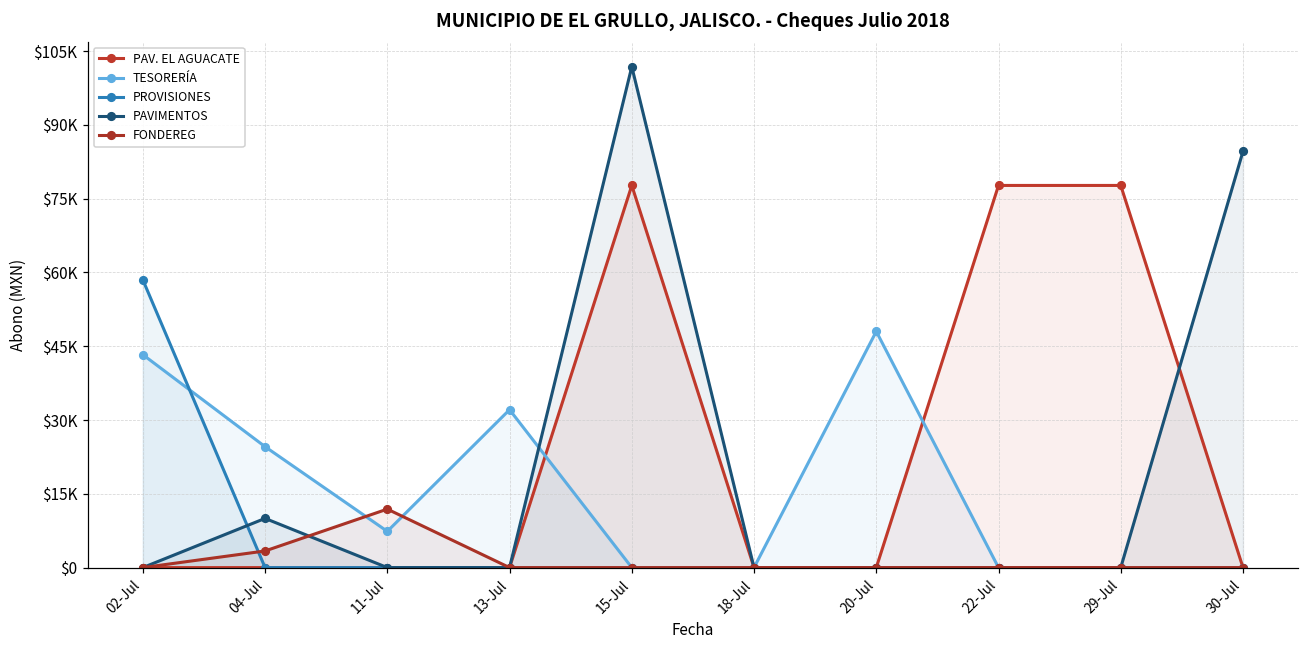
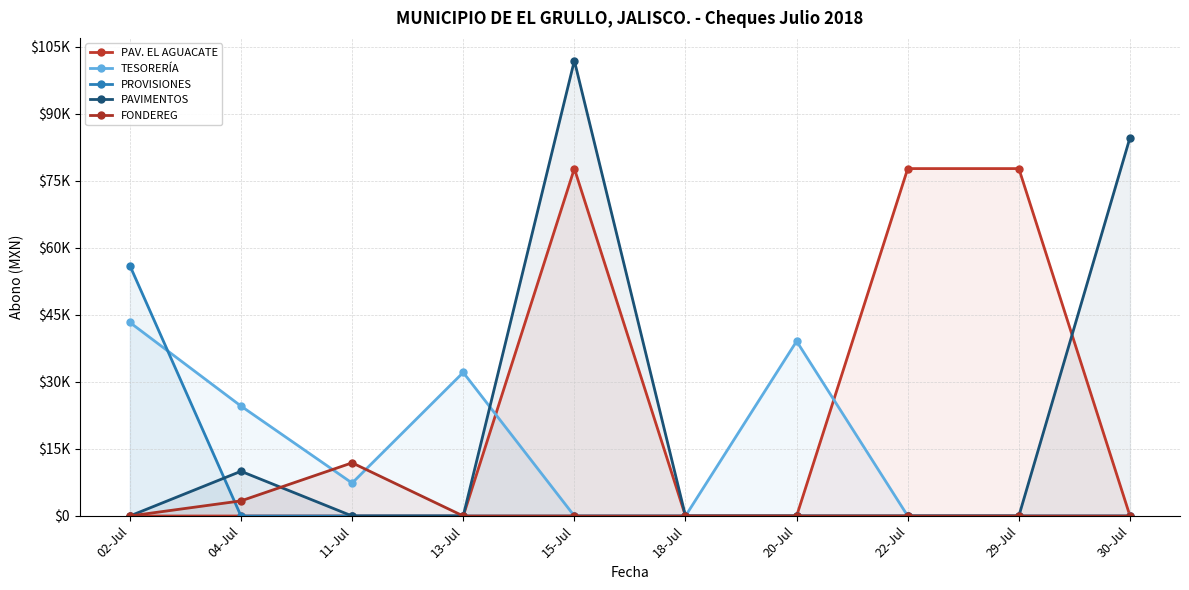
PROVISIONES, 02-Jul: $59000 -> $56000
TESORERÍA, 20-Jul: $48000 -> $39000
